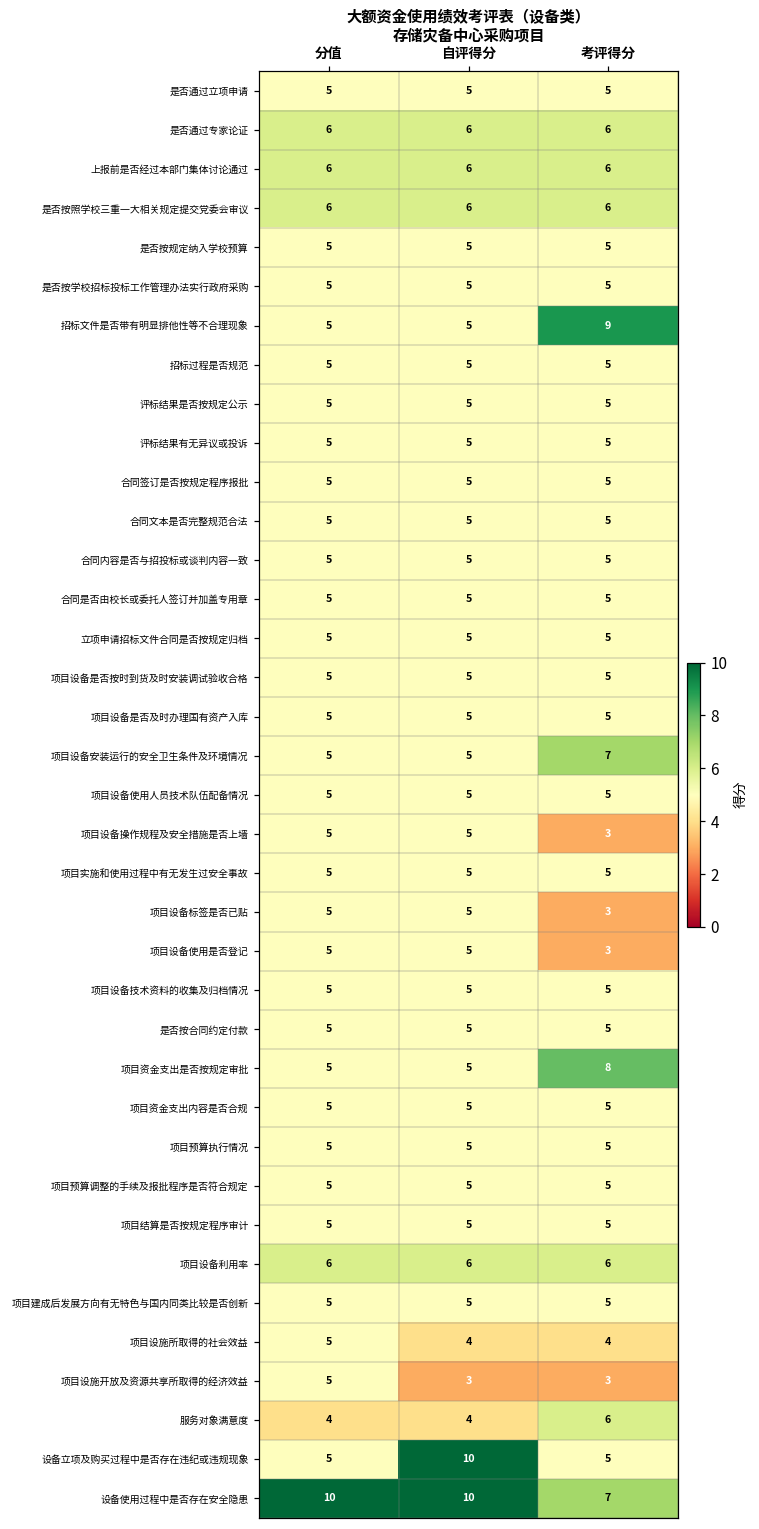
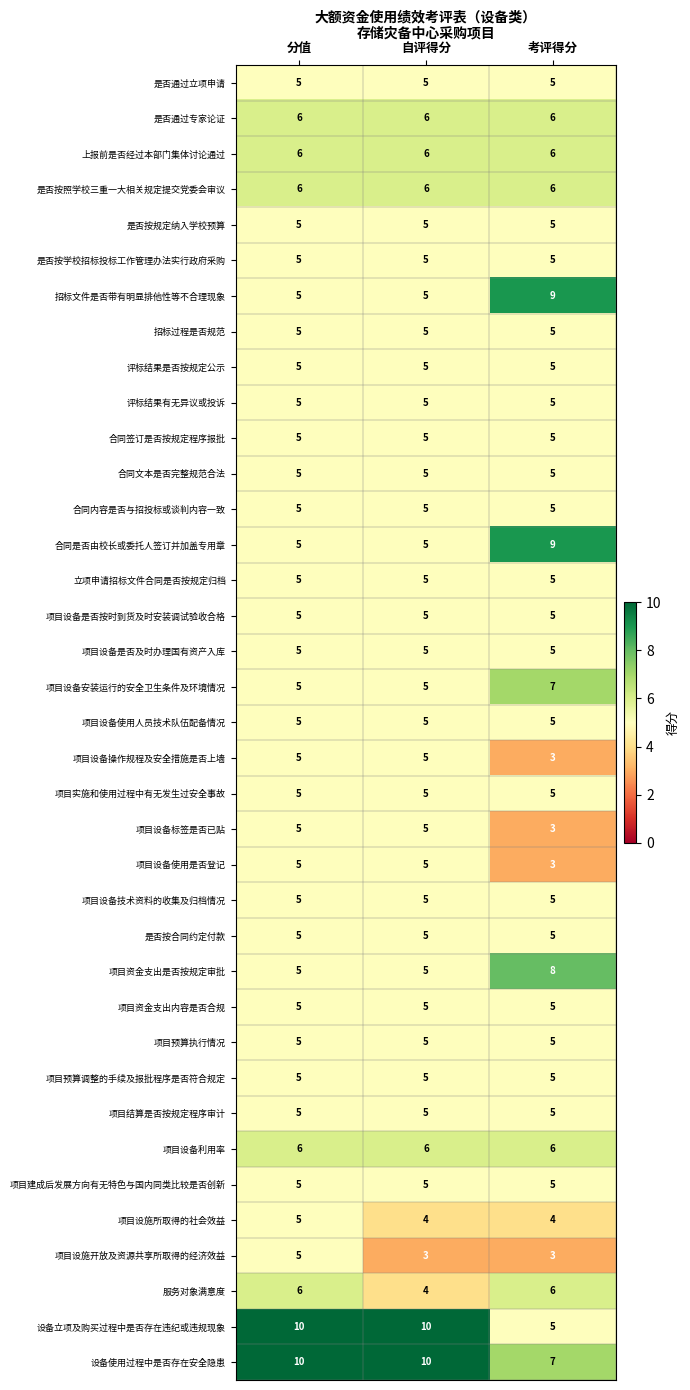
合同是否由校长或委托人签订并加盖专用章, 考评得分: 5 -> 9
服务对象满意度, 分值: 4 -> 6
设备立项及购买过程中是否存在违纪或违规现象, 分值: 5 -> 10
